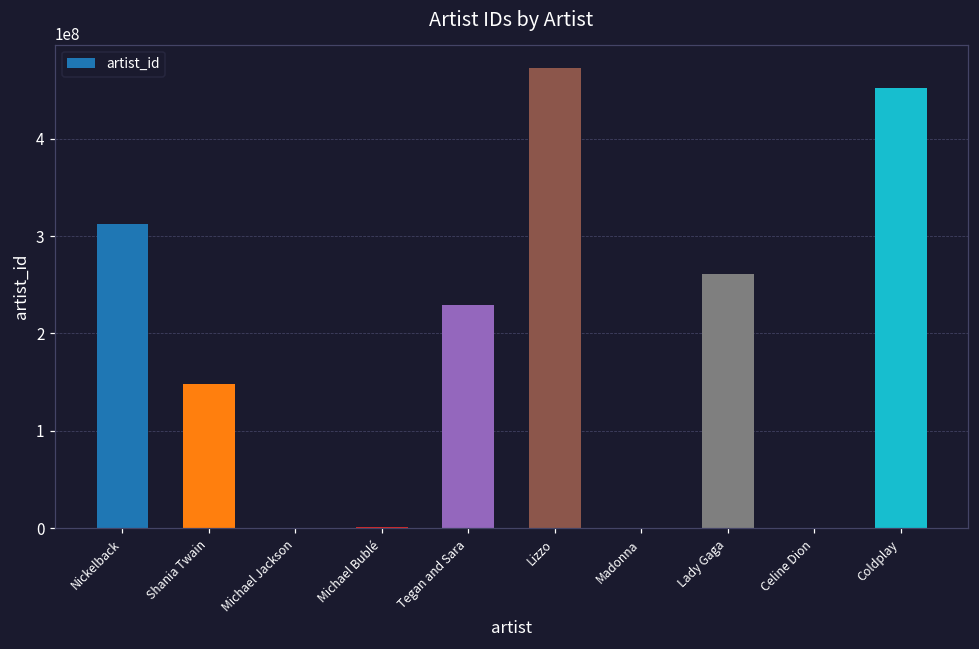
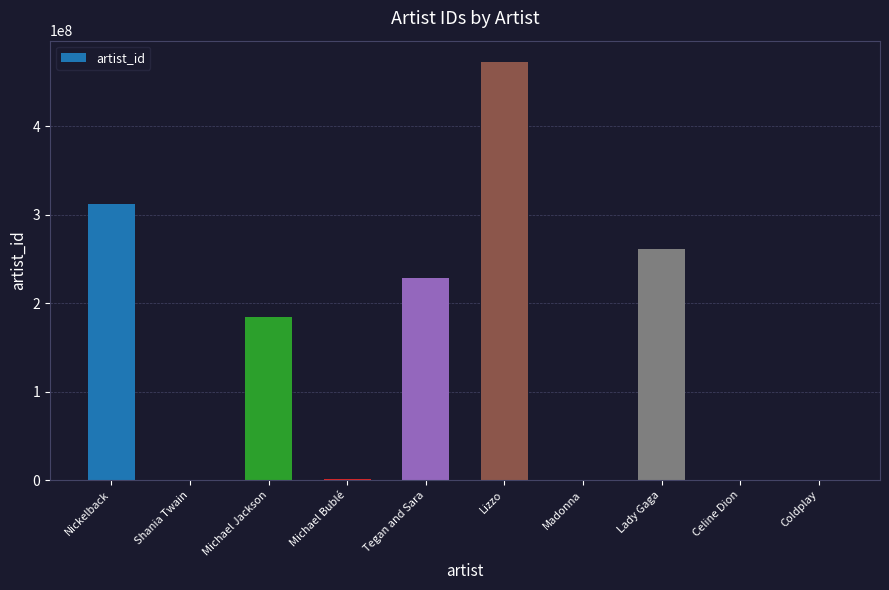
Shania Twain: 150000000 -> 0
Michael Jackson: 0 -> 180000000
Coldplay: 450000000 -> 0
